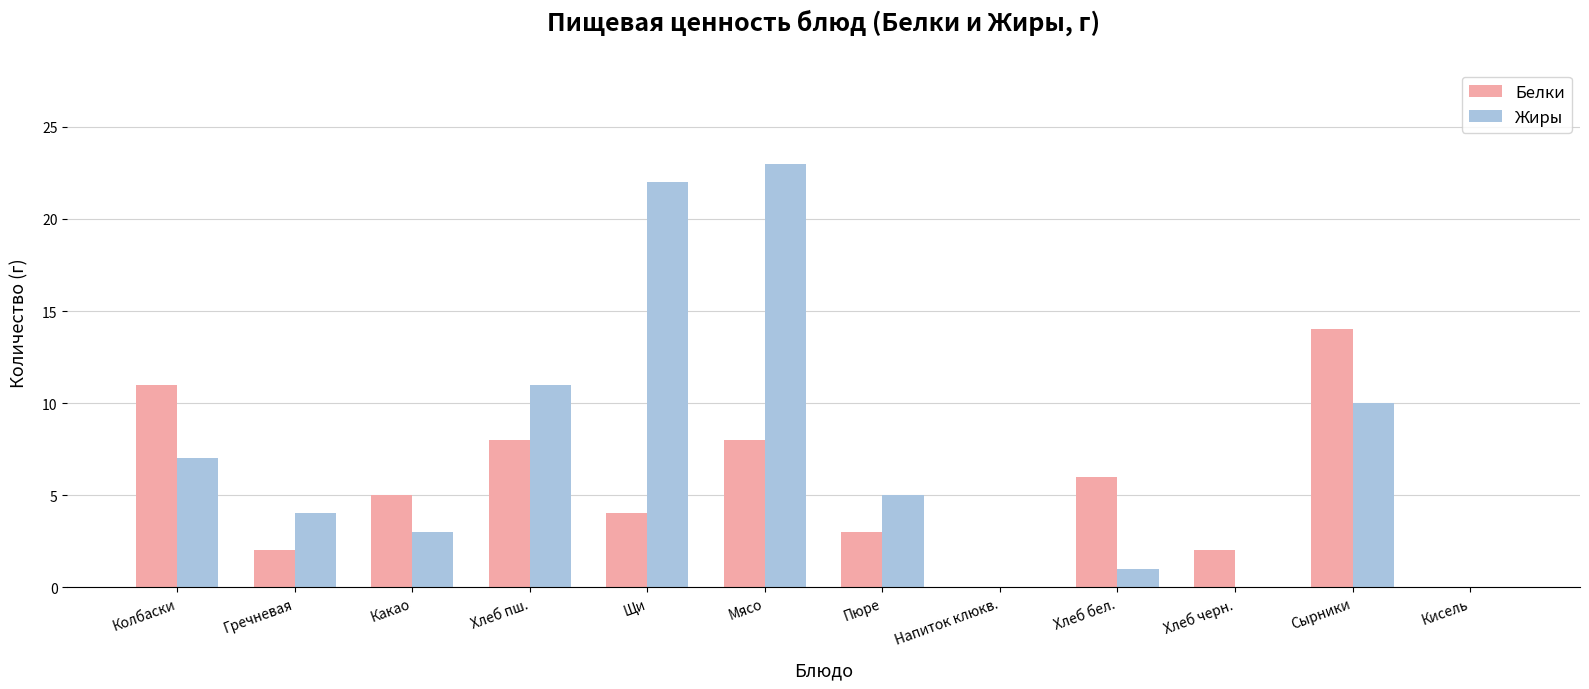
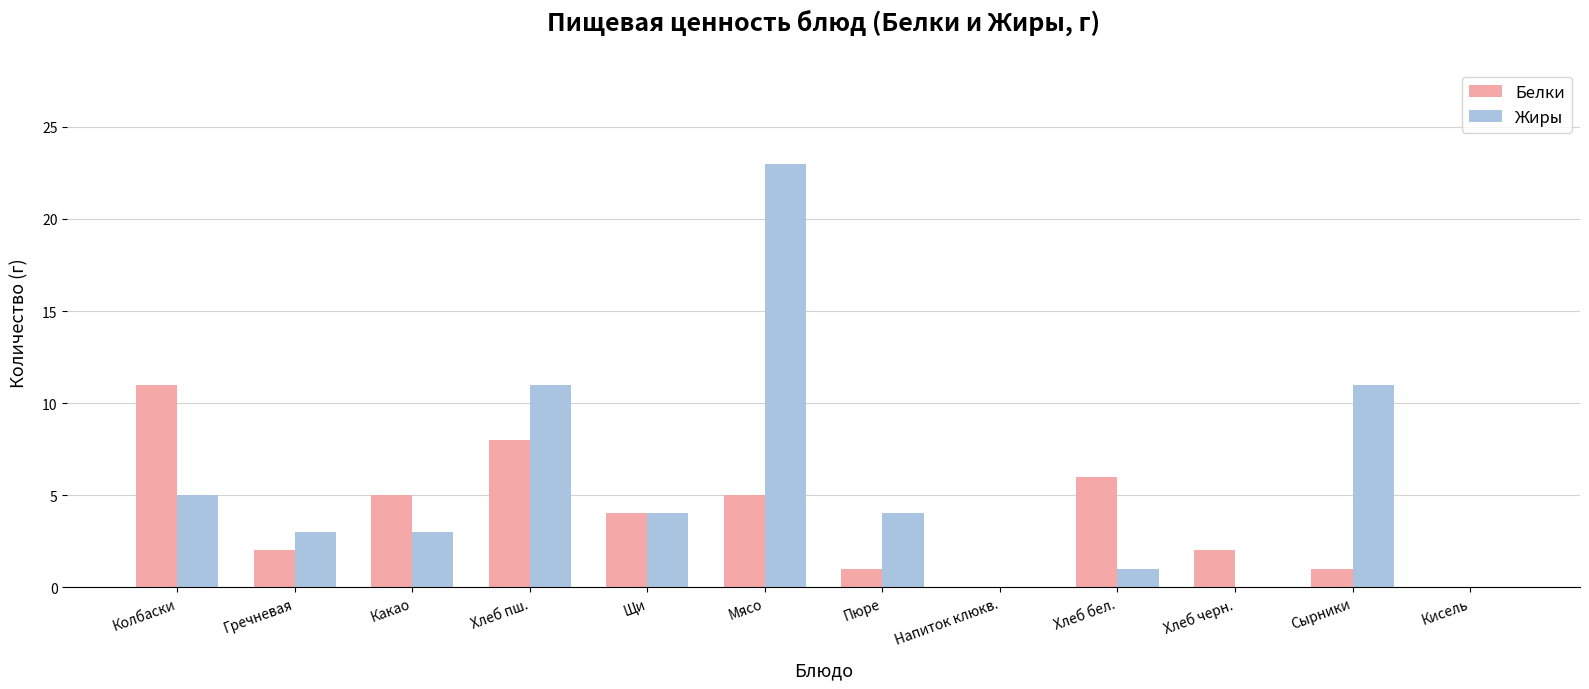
Жиры, Колбаски: 7 -> 5
Жиры, Гречневая: 4 -> 3
Жиры, Щи: 22 -> 4
Белки, Мясо: 8 -> 5
Белки, Пюре: 3 -> 1
Жиры, Пюре: 5 -> 4
Белки, Сырники: 14 -> 1
Жиры, Сырники: 10 -> 11
